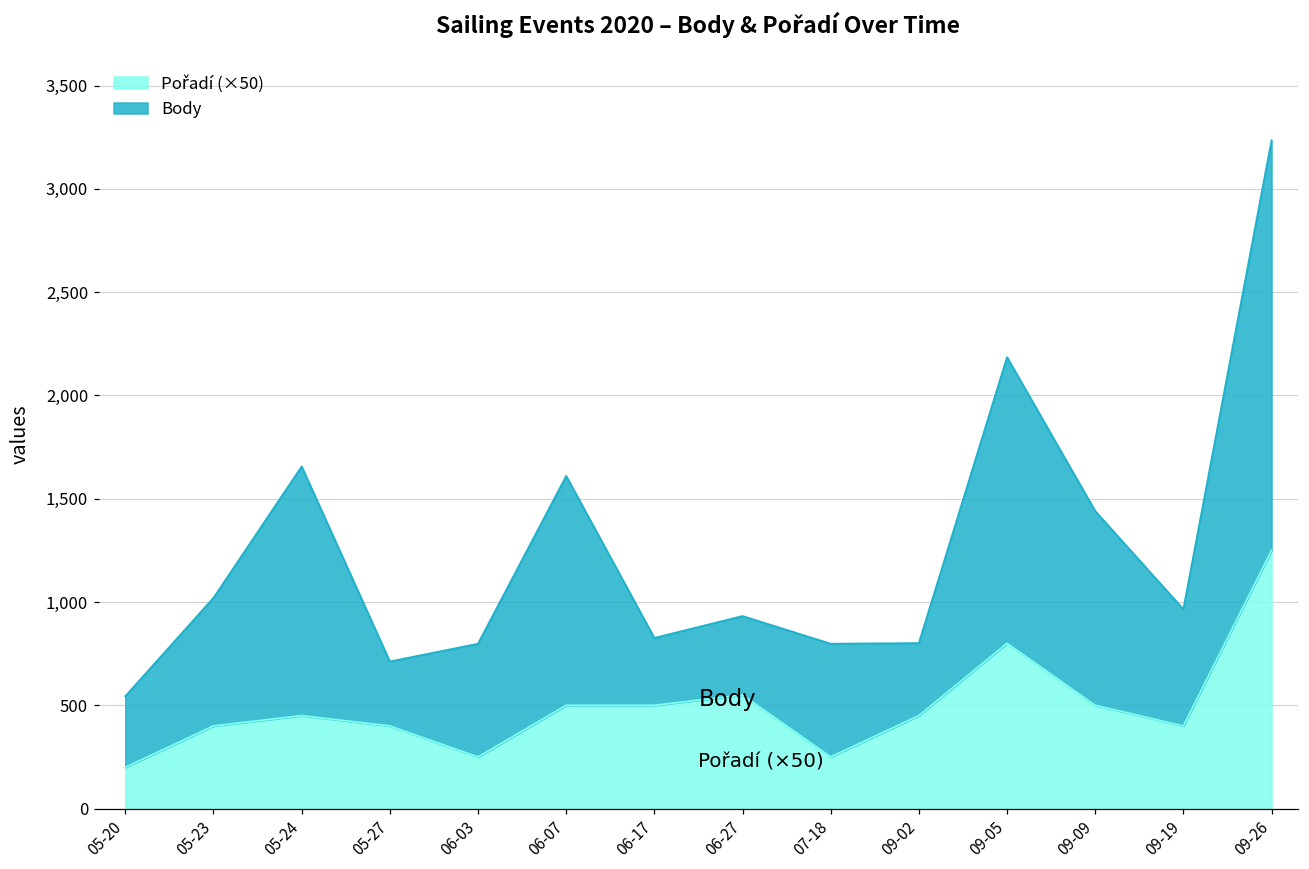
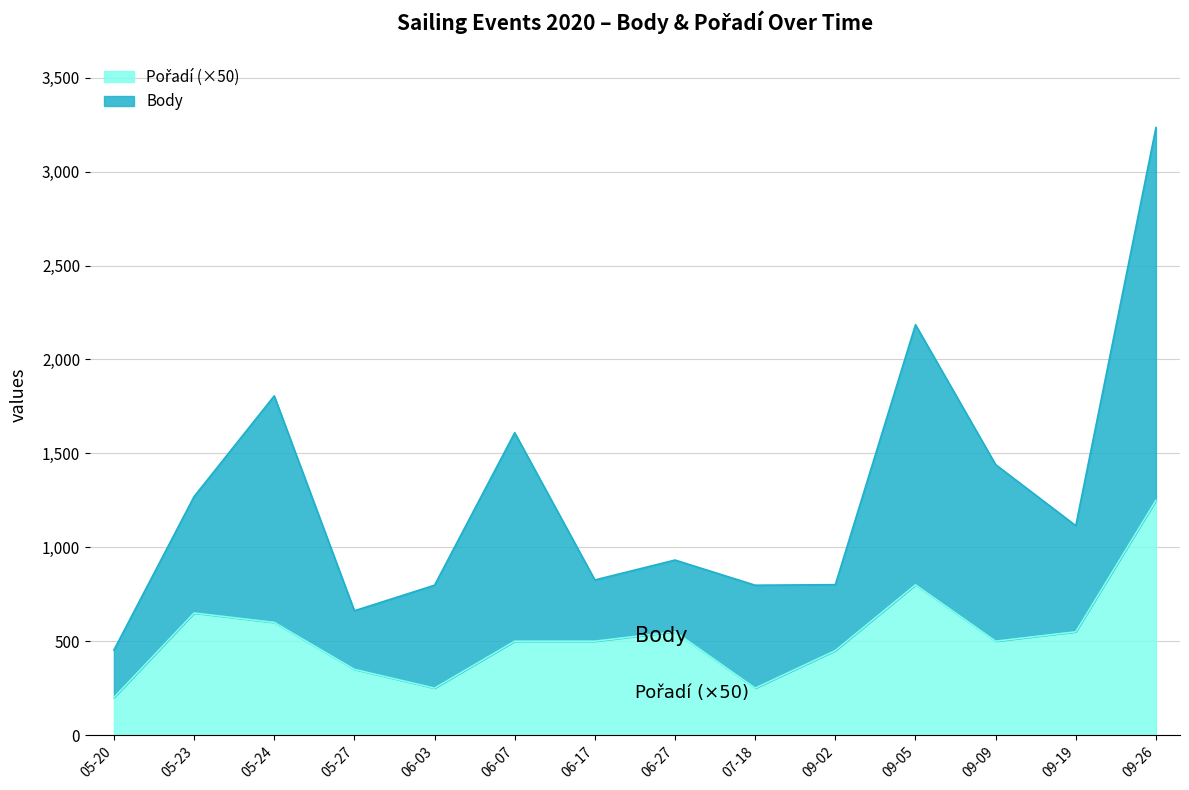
Body, 05-20: 340 -> 250
Pořadí (×50), 05-23: 400 -> 650
Pořadí (×50), 05-24: 450 -> 600
Pořadí (×50), 05-27: 400 -> 350
Pořadí (×50), 09-19: 400 -> 550
